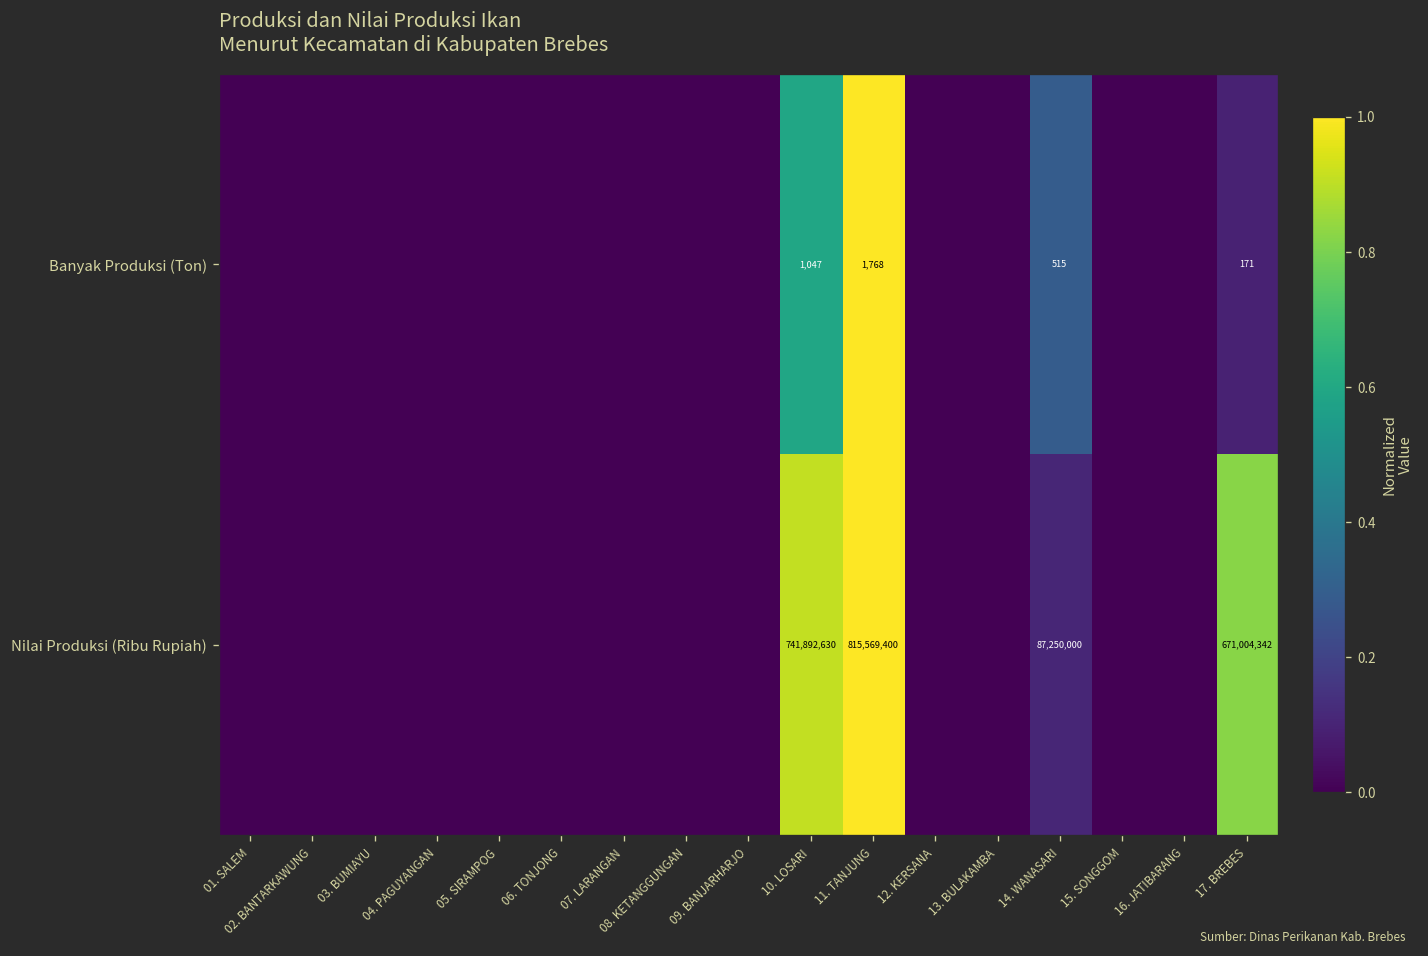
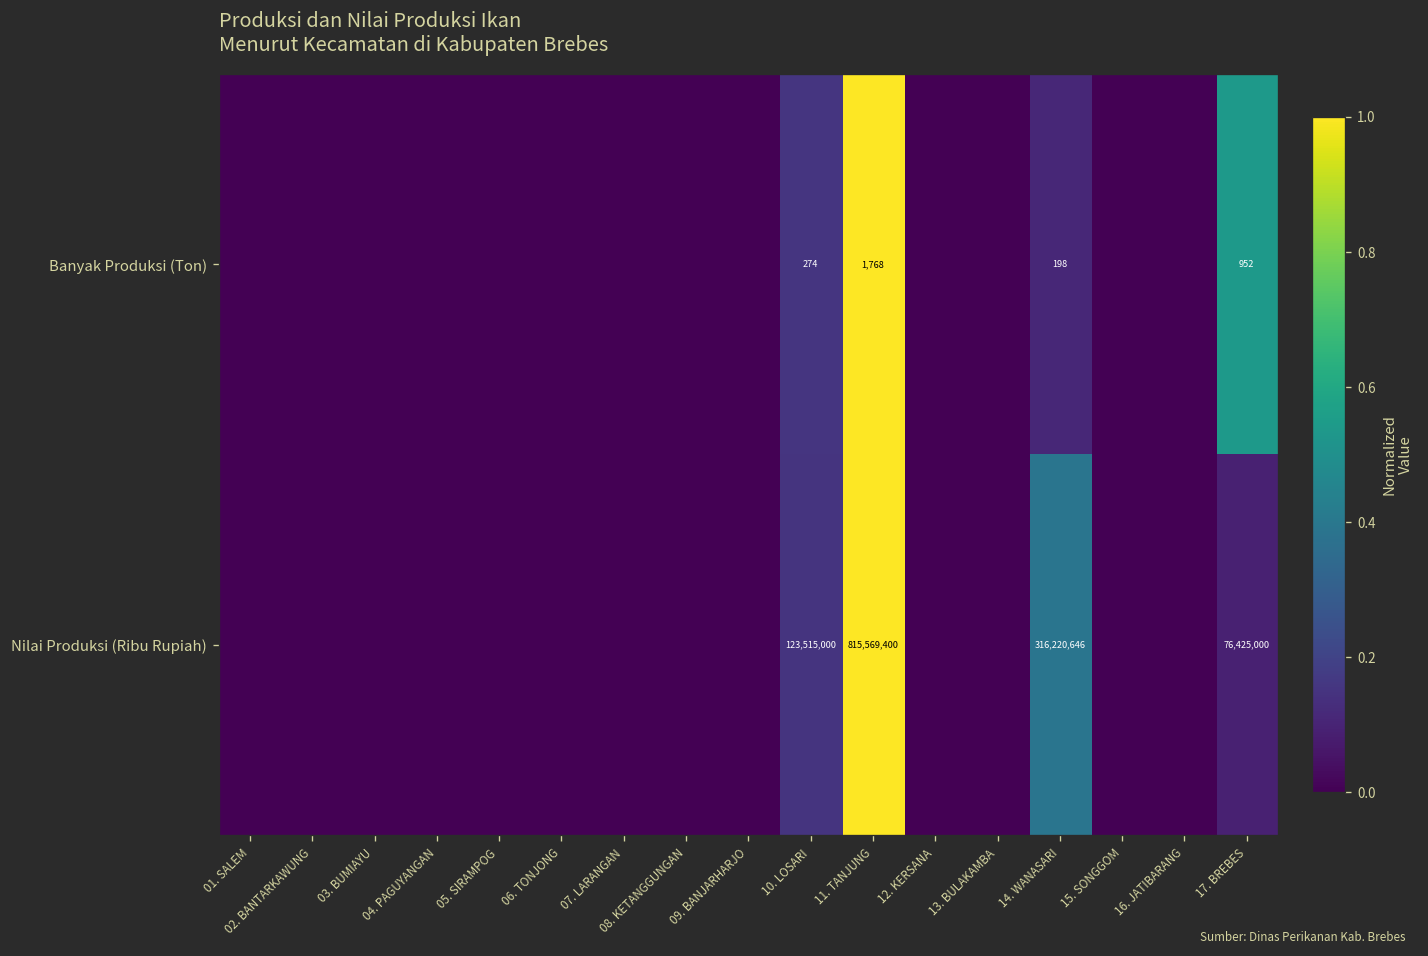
Banyak Produksi (Ton), 10. LOSARI: 1,047 -> 274
Banyak Produksi (Ton), 14. WANASARI: 515 -> 198
Banyak Produksi (Ton), 17. BREBES: 171 -> 952
Nilai Produksi (Ribu Rupiah), 10. LOSARI: 741,892,630 -> 123,515,000
Nilai Produksi (Ribu Rupiah), 14. WANASARI: 87,250,000 -> 316,220,646
Nilai Produksi (Ribu Rupiah), 17. BREBES: 671,004,342 -> 76,425,000
